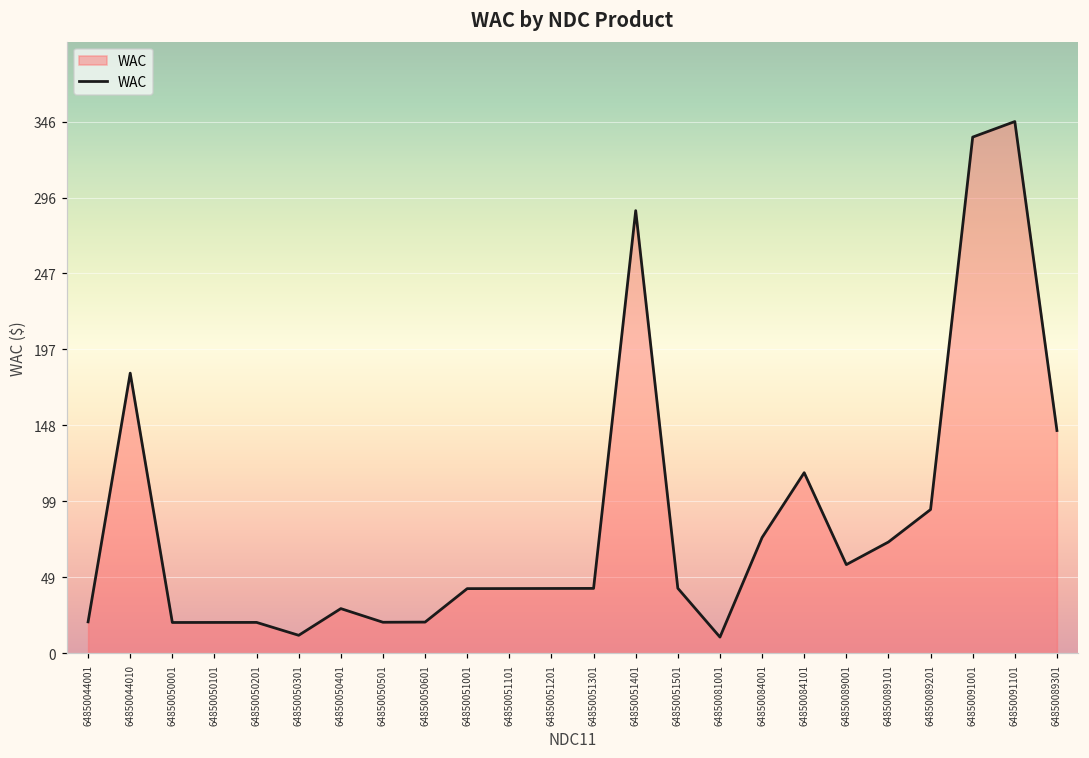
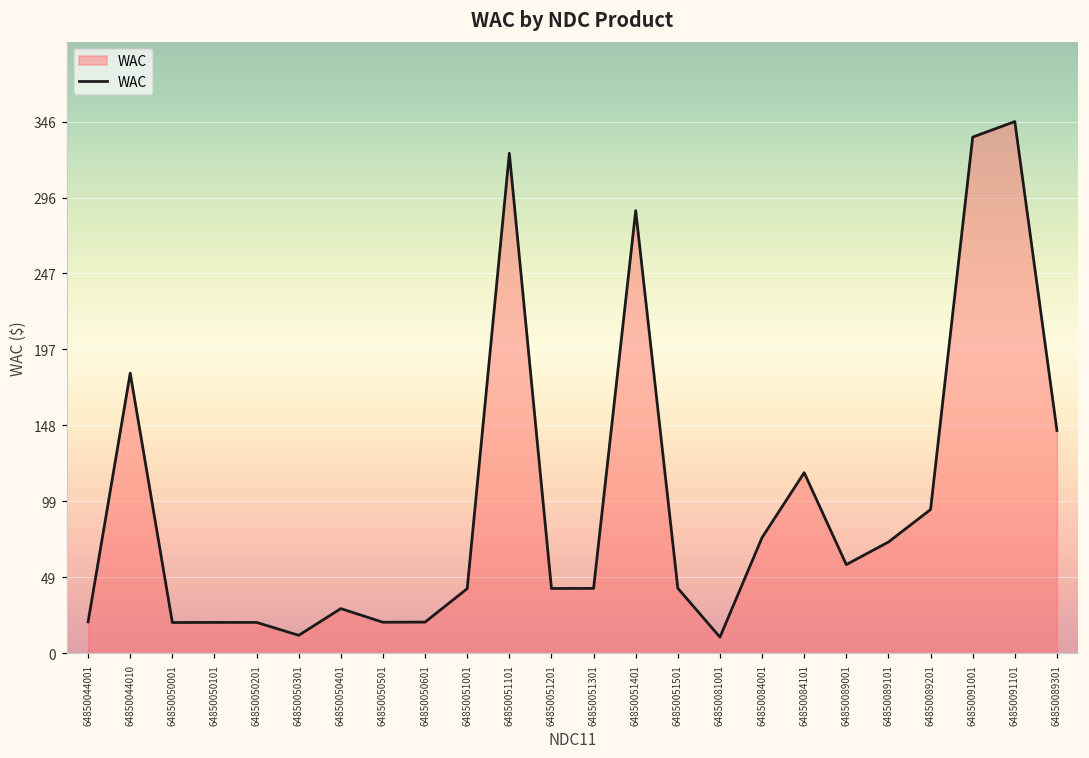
64850051101: 42 -> 325
